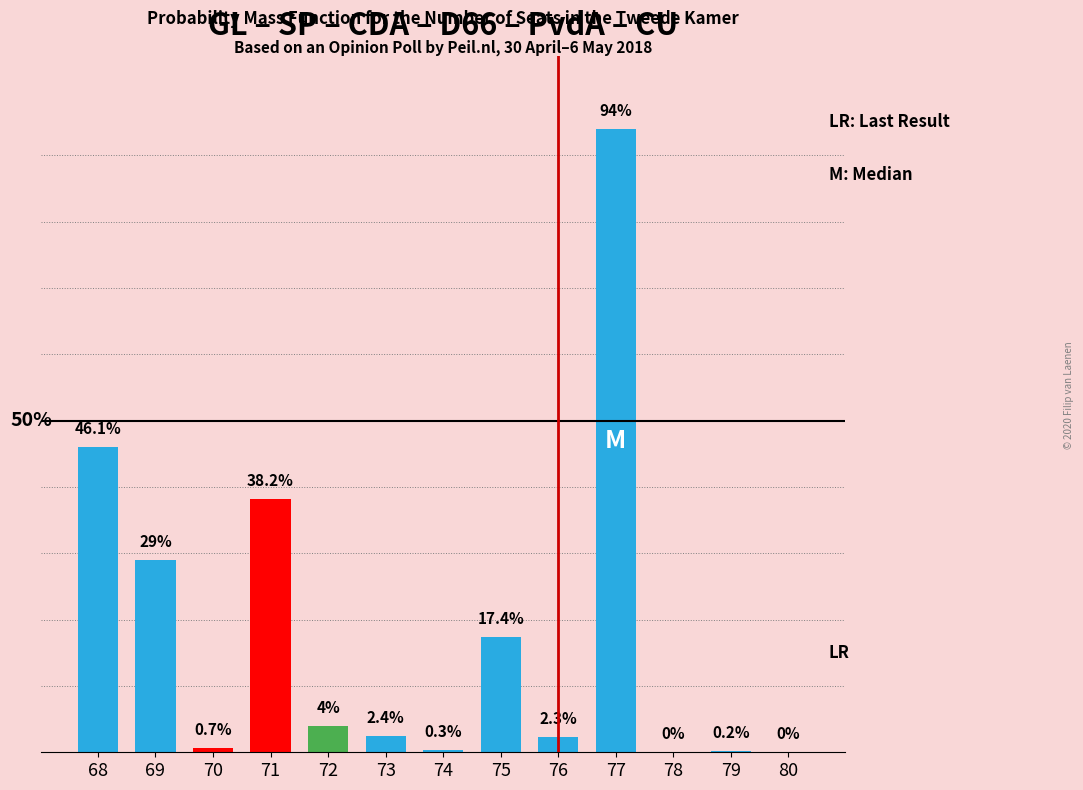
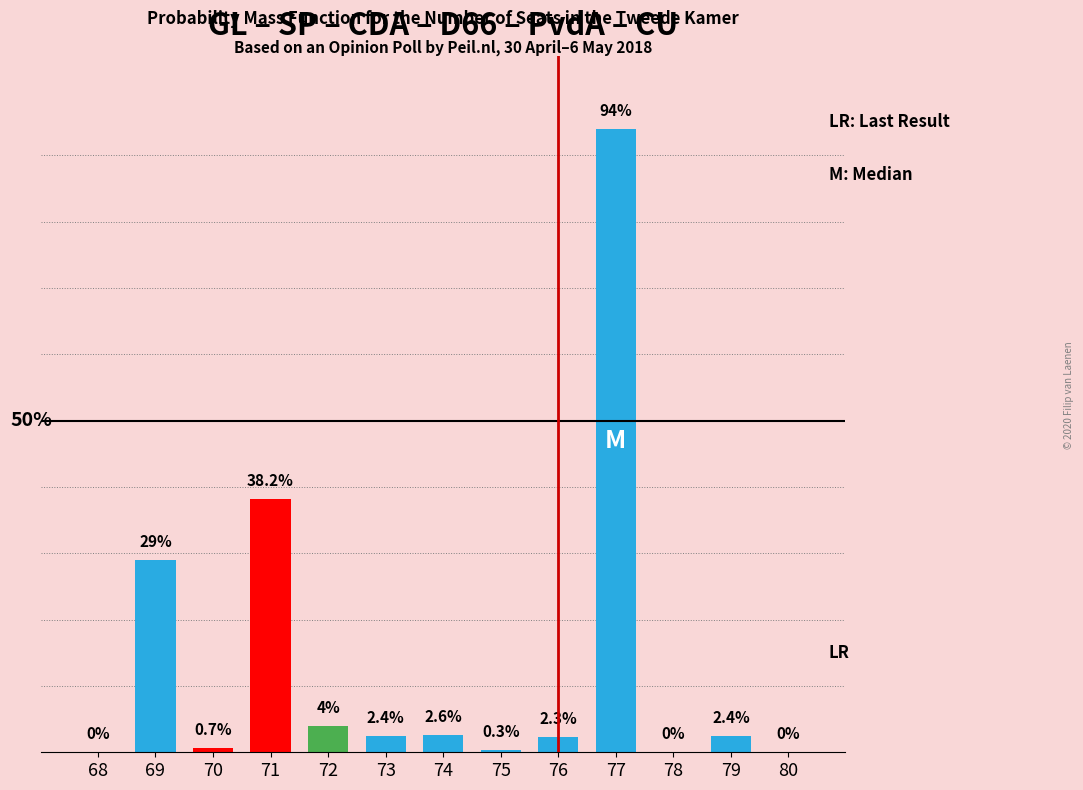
68: 46.1% -> 0%
74: 0.3% -> 2.6%
75: 17.4% -> 0.3%
79: 0.2% -> 2.4%
